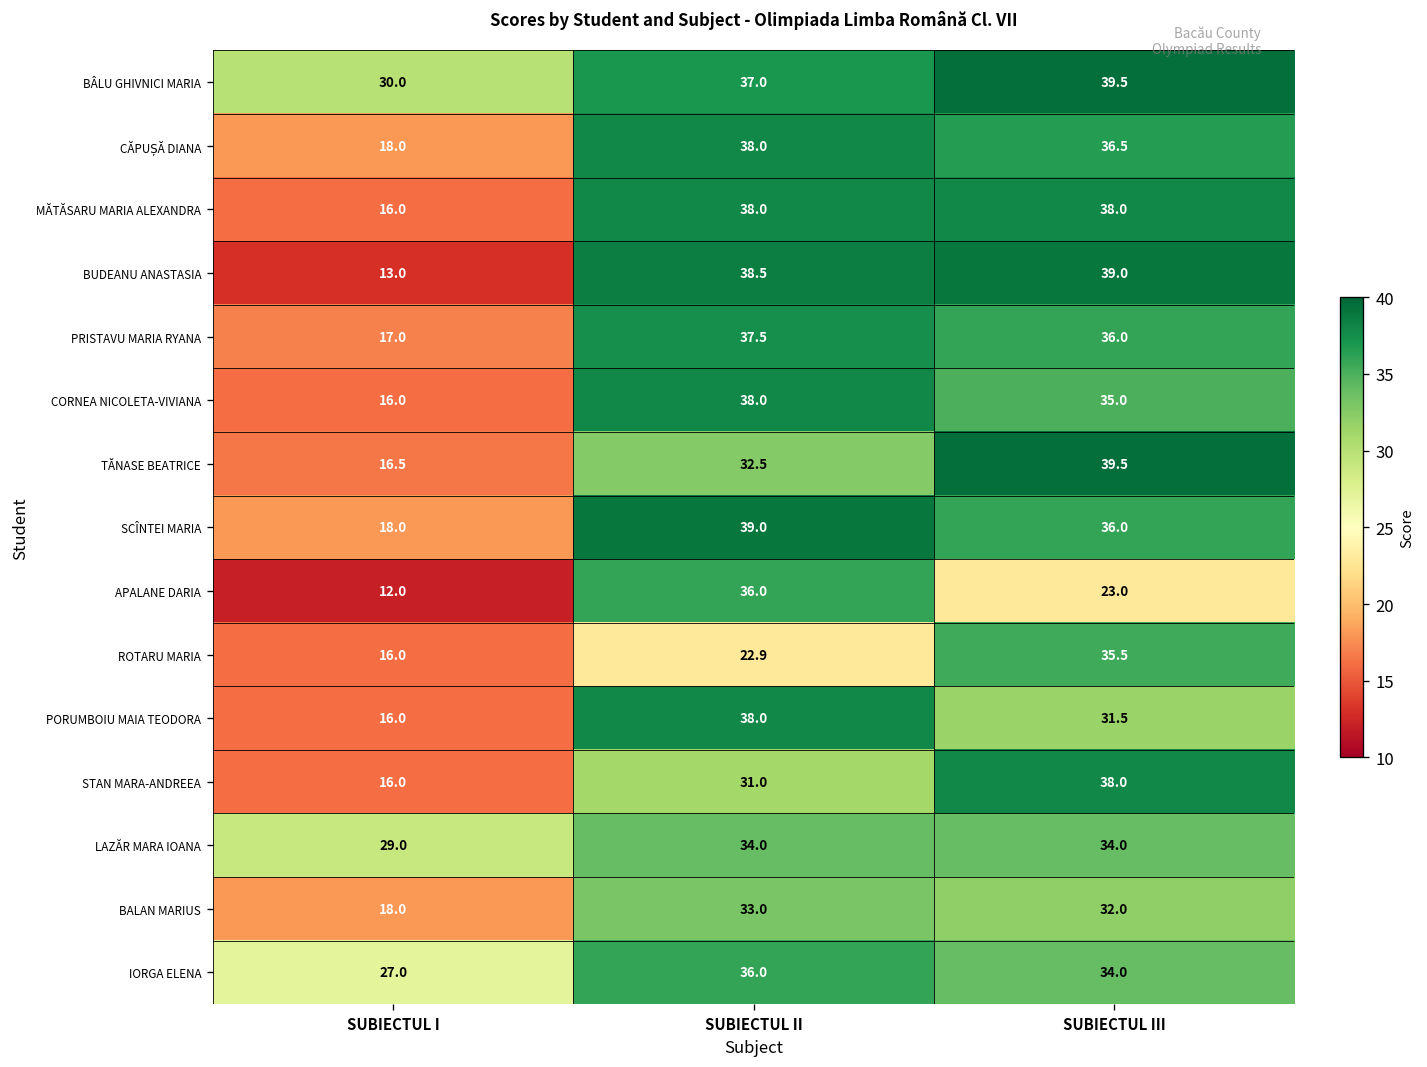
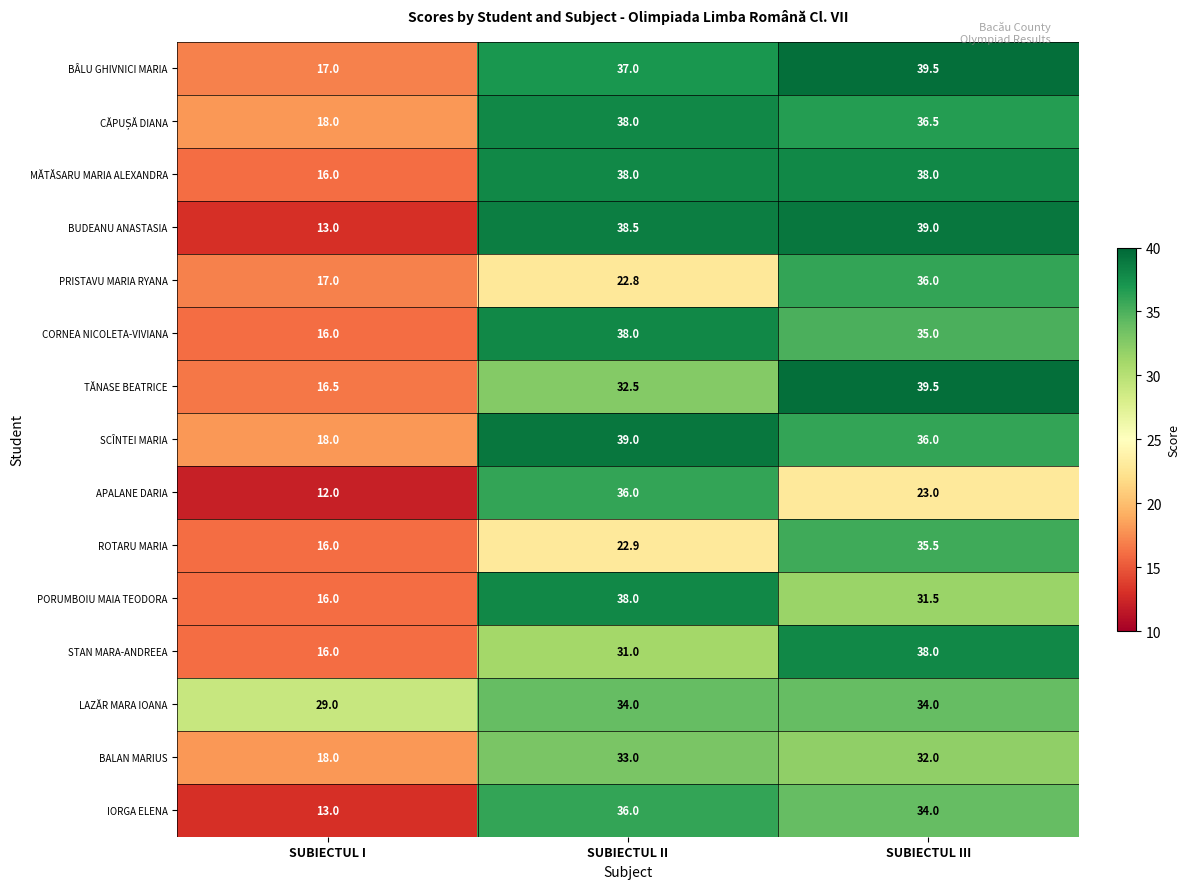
BÂLU GHIVNICI MARIA, SUBIECTUL I: 30.0 -> 17.0
PRISTAVU MARIA RYANA, SUBIECTUL II: 37.5 -> 22.8
IORGA ELENA, SUBIECTUL I: 27.0 -> 13.0
